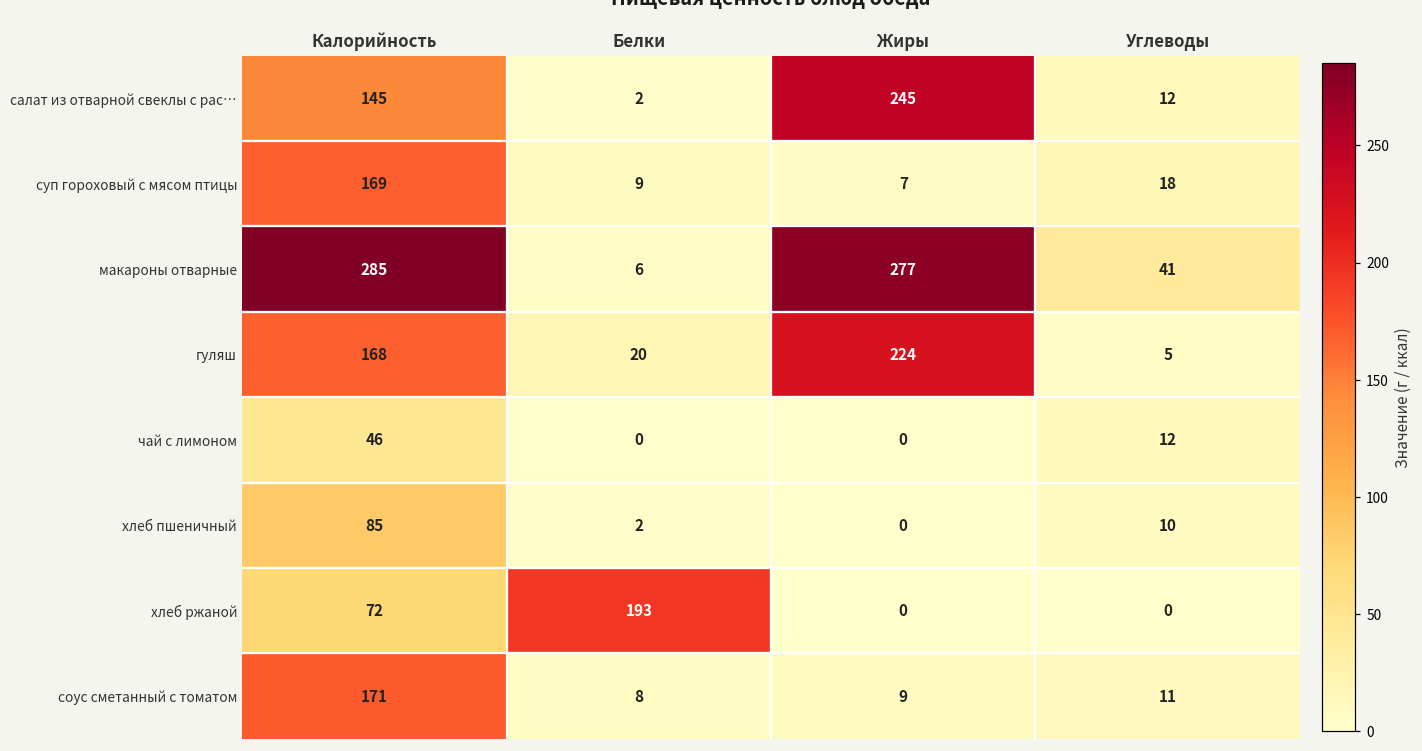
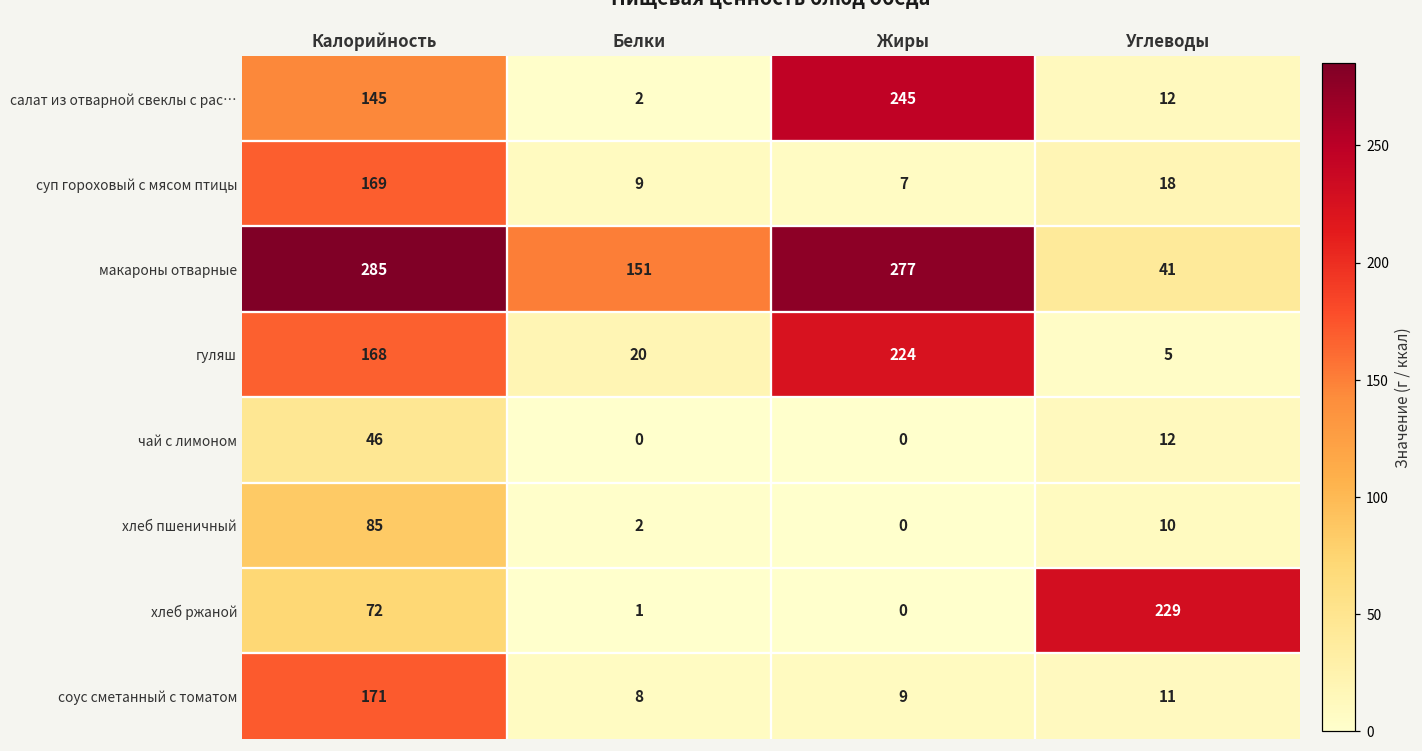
макароны отварные, Белки: 6 -> 151
хлеб ржаной, Белки: 193 -> 1
хлеб ржаной, Углеводы: 0 -> 229
